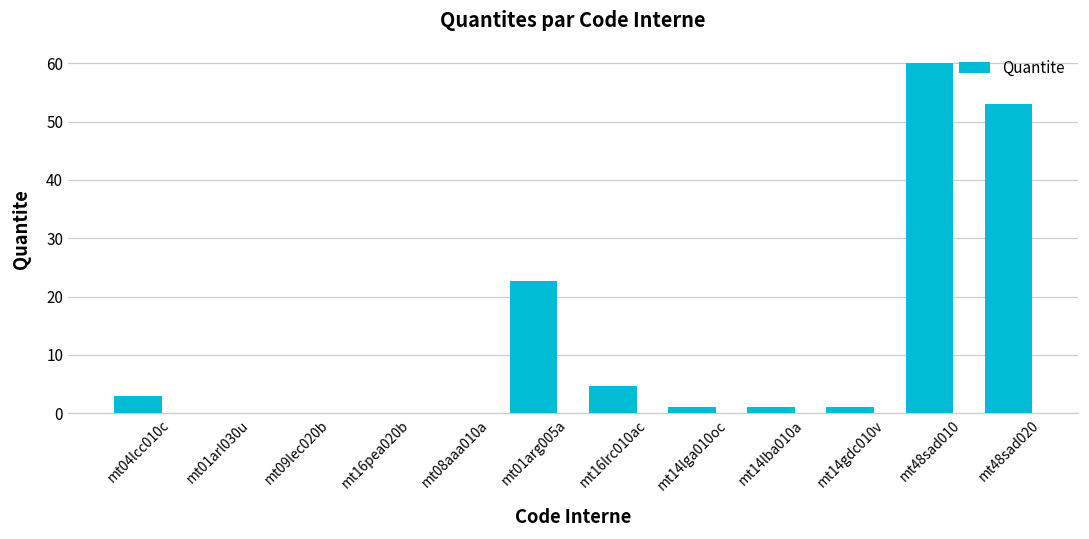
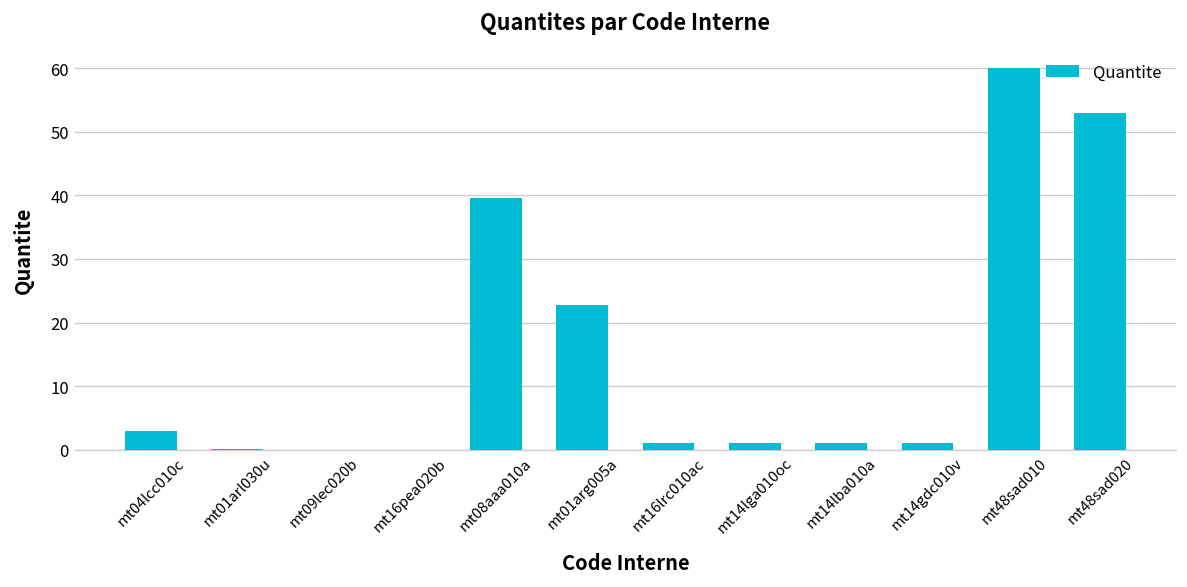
mt08aaa010a: 0 -> 40
mt16lrc010ac: 5 -> 1
